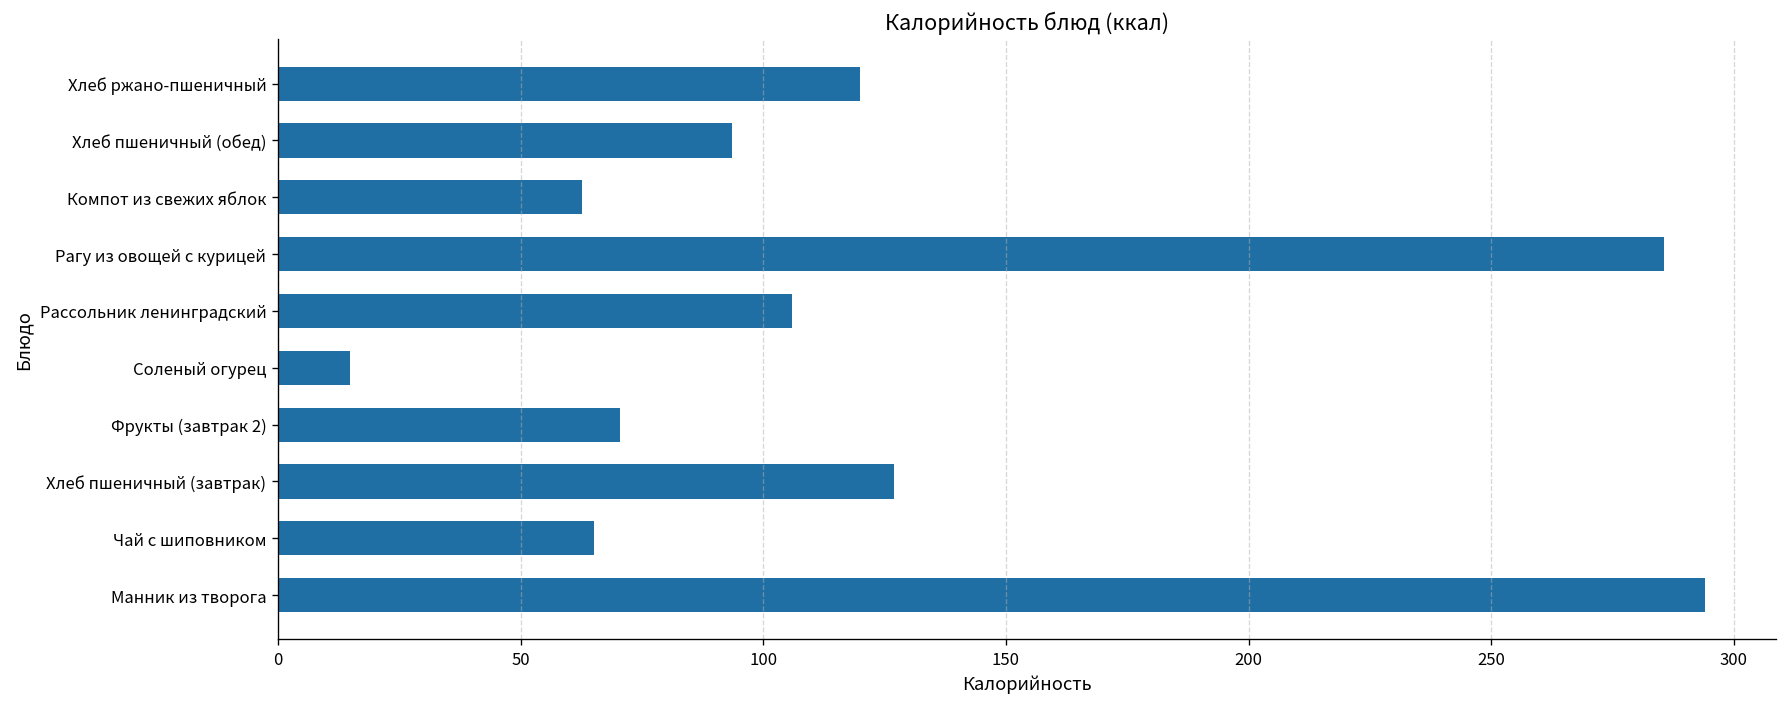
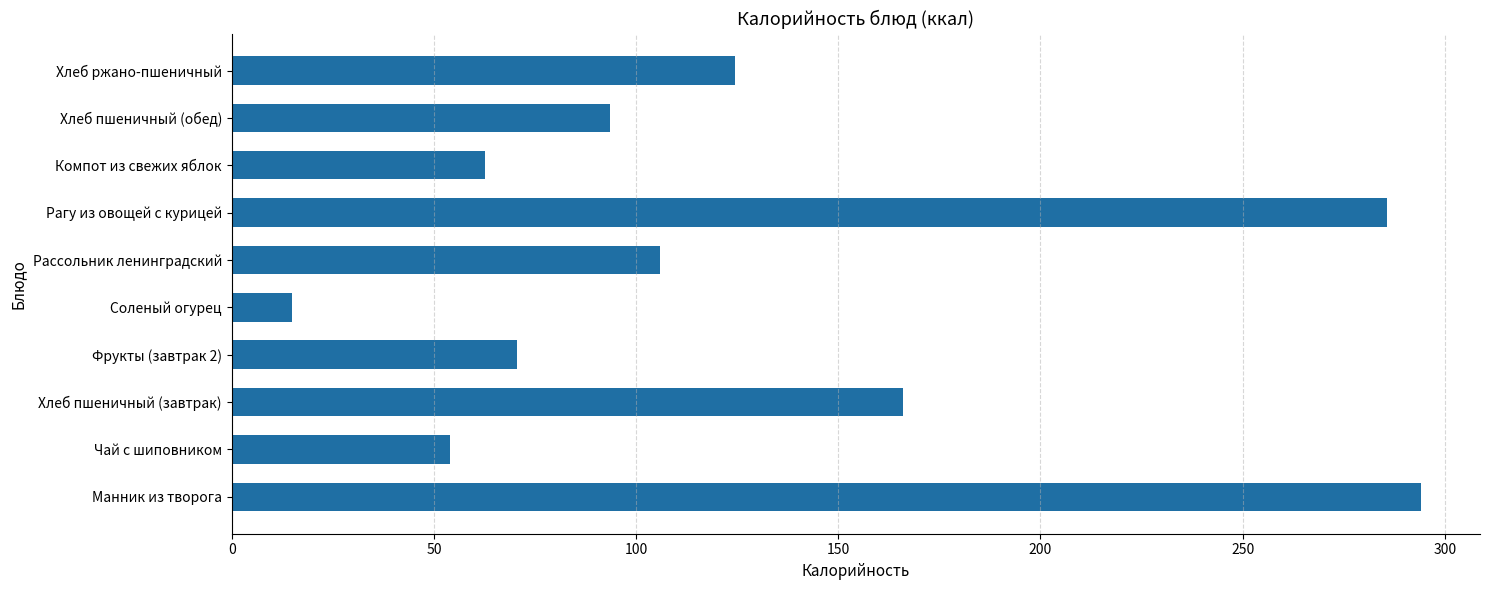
Хлеб ржано-пшеничный: 120 -> 125
Хлеб пшеничный (завтрак): 127 -> 166
Чай с шиповником: 65 -> 54
